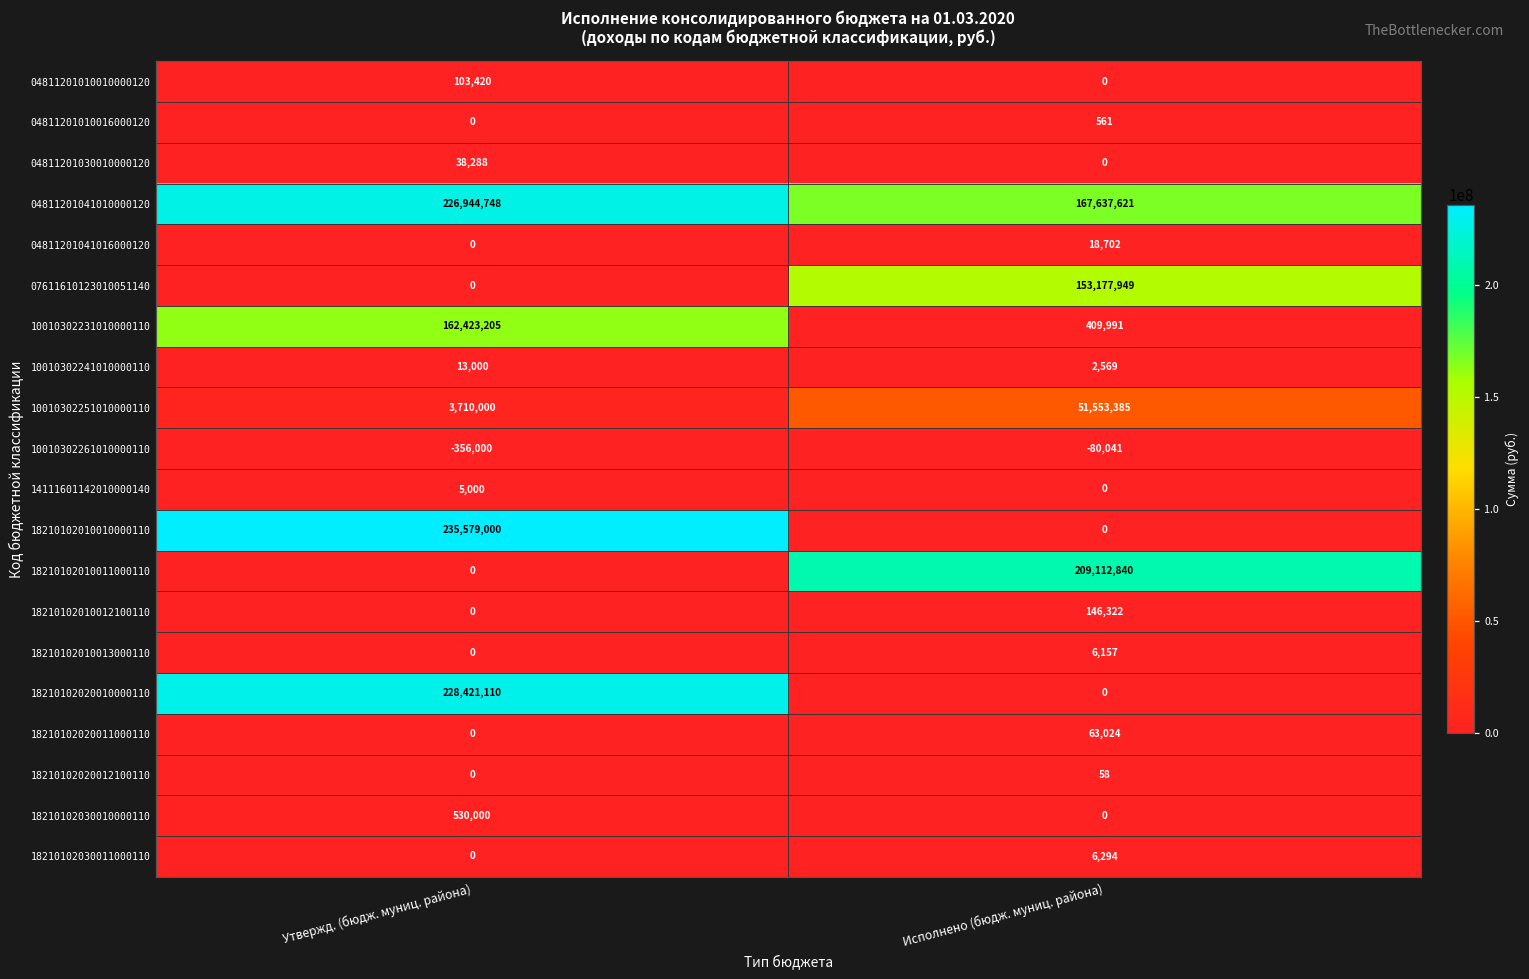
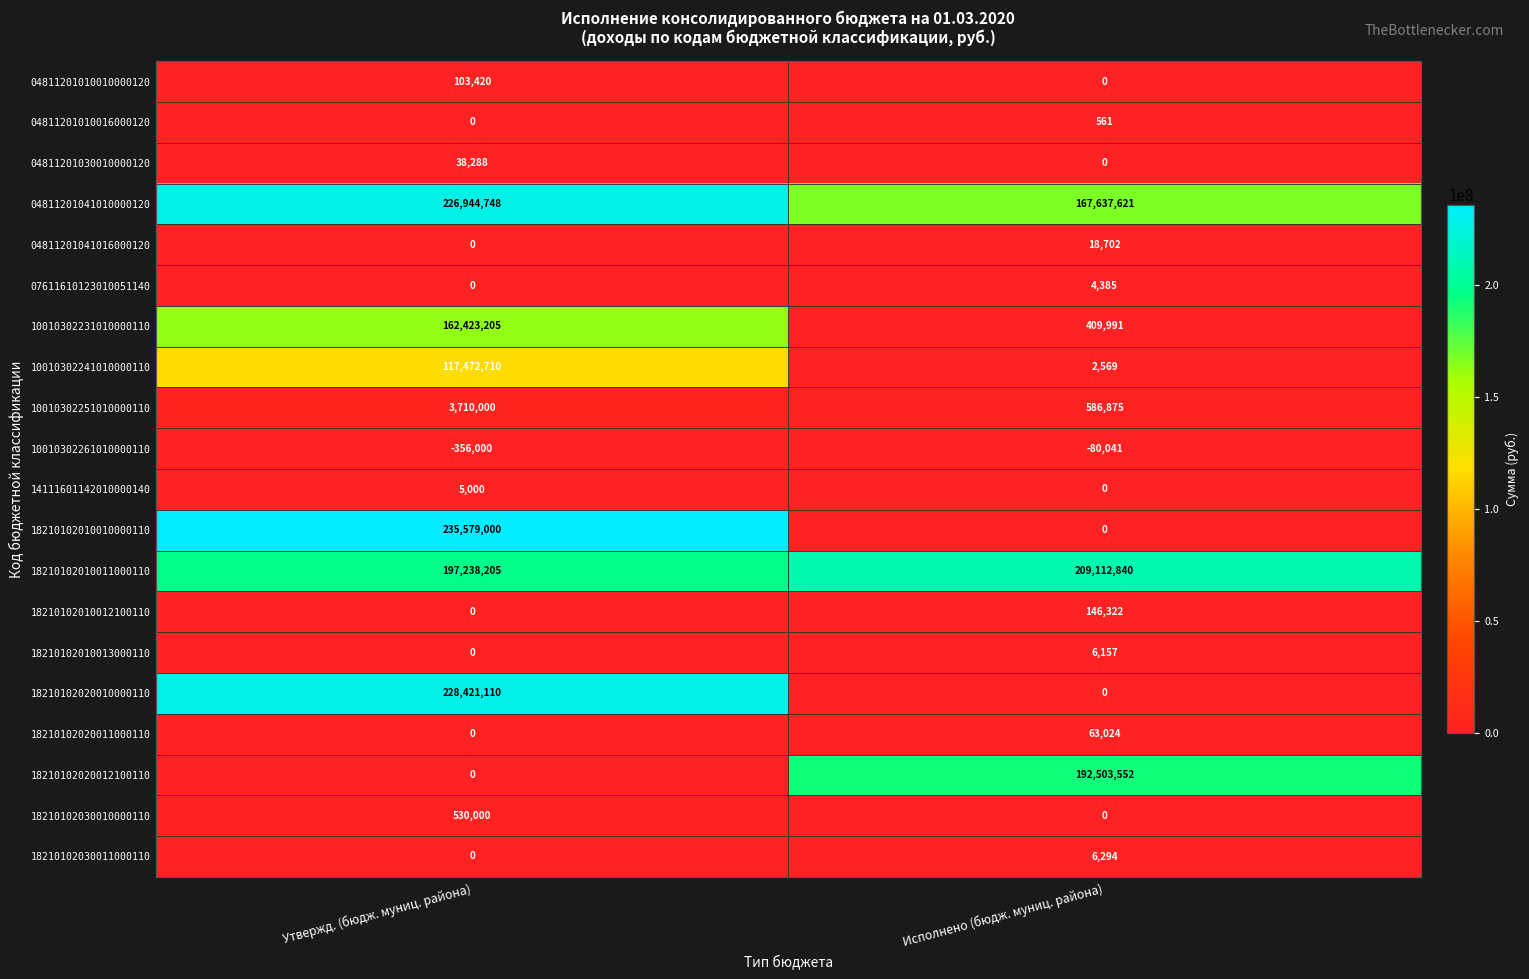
07611610123010051140, Исполнено (бюдж. муниц. района): 153,177,949 -> 4,385
10010302241010000110, Утвержд. (бюдж. муниц. района): 13,000 -> 117,472,710
10010302251010000110, Исполнено (бюдж. муниц. района): 51,553,385 -> 586,875
18210102010011000110, Утвержд. (бюдж. муниц. района): 0 -> 197,238,205
18210102020012100110, Исполнено (бюдж. муниц. района): 58 -> 192,503,552
